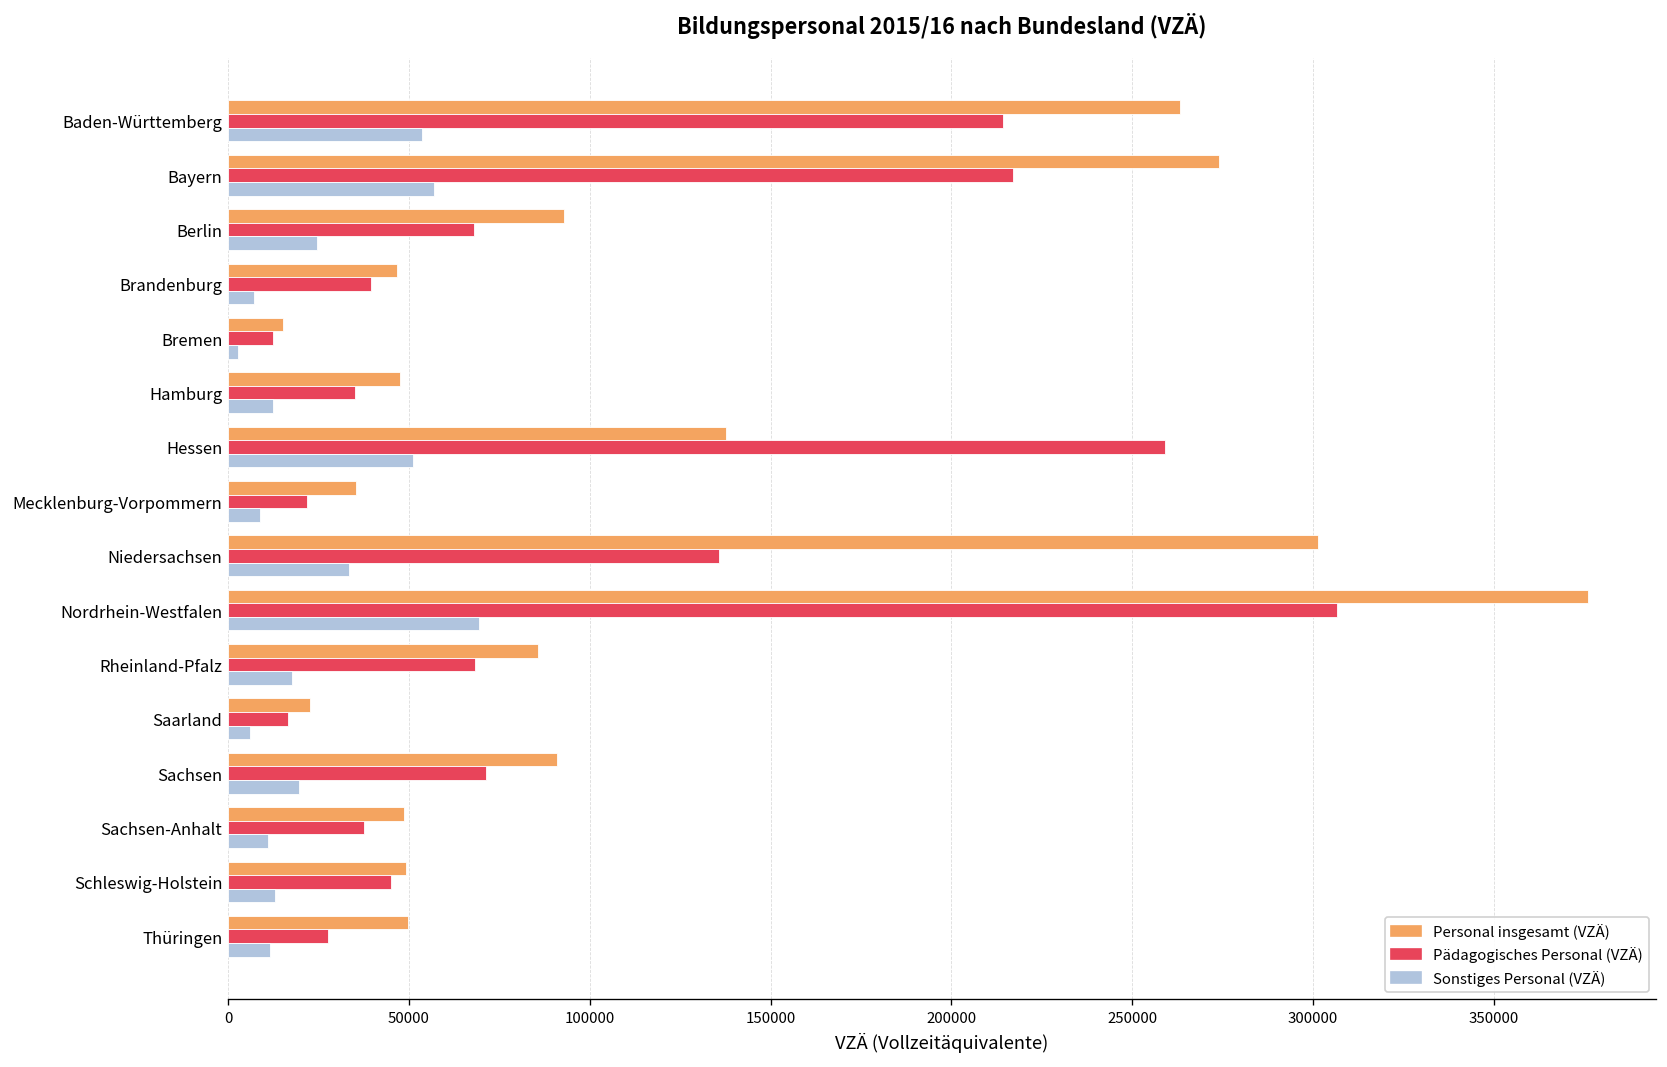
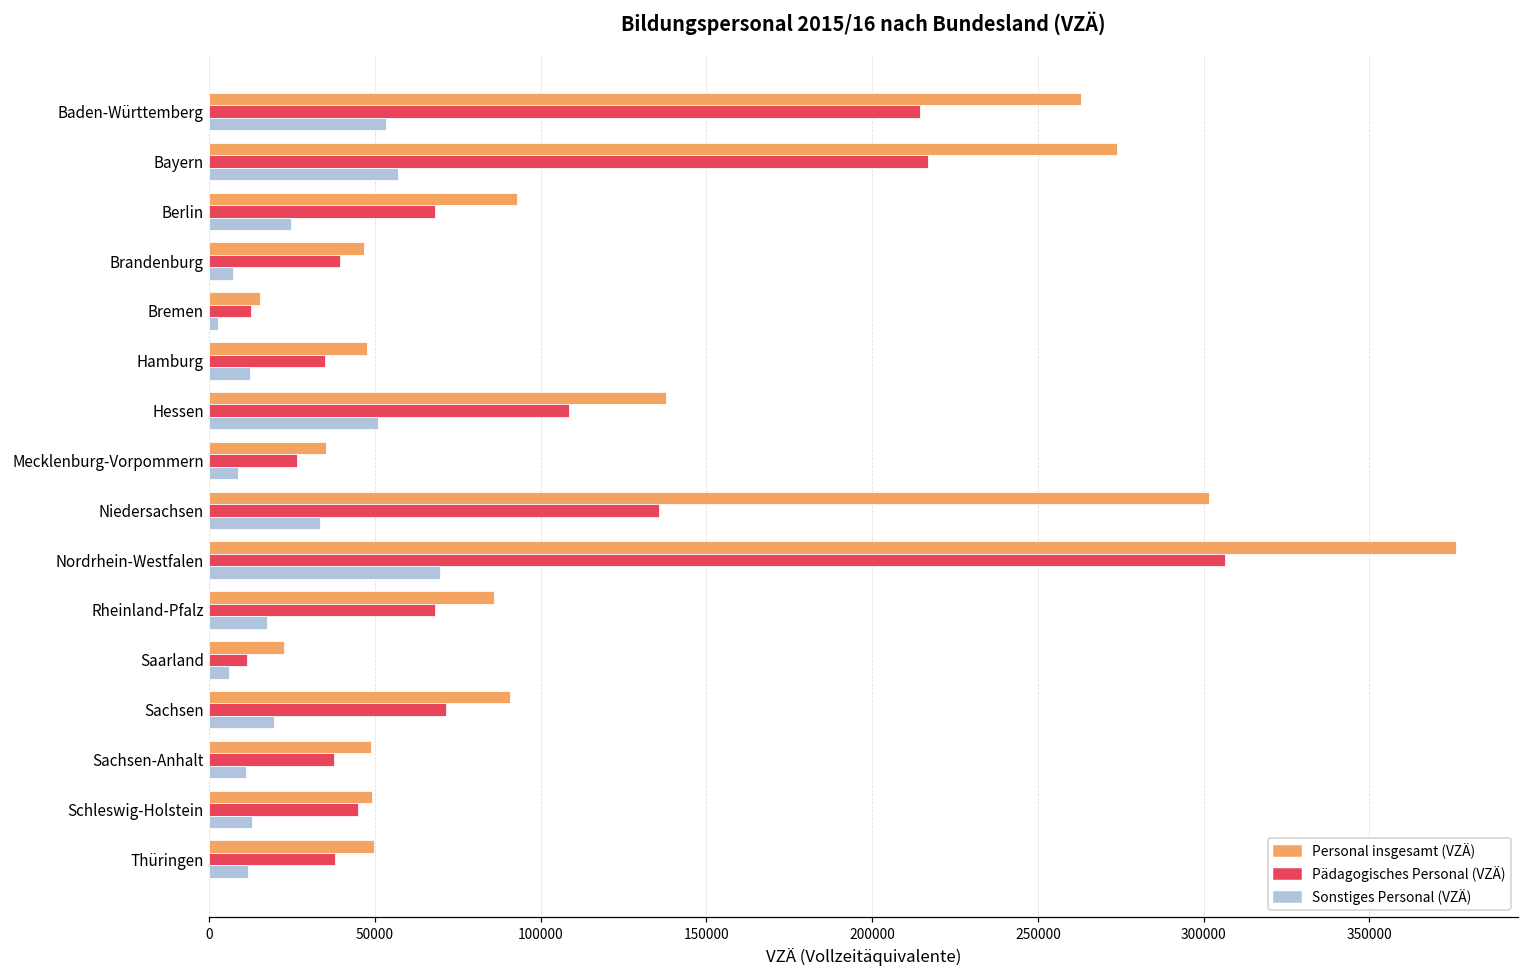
Pädagogisches Personal (VZÄ), Hessen: 259000 -> 109000
Pädagogisches Personal (VZÄ), Mecklenburg-Vorpommern: 22000 -> 27000
Pädagogisches Personal (VZÄ), Saarland: 17000 -> 12000
Pädagogisches Personal (VZÄ), Thüringen: 28000 -> 38000
